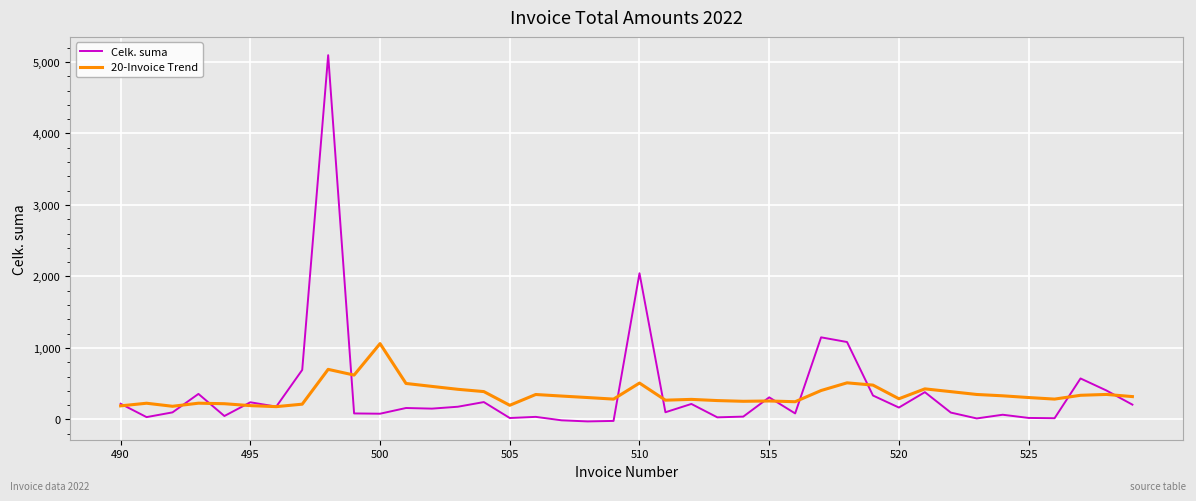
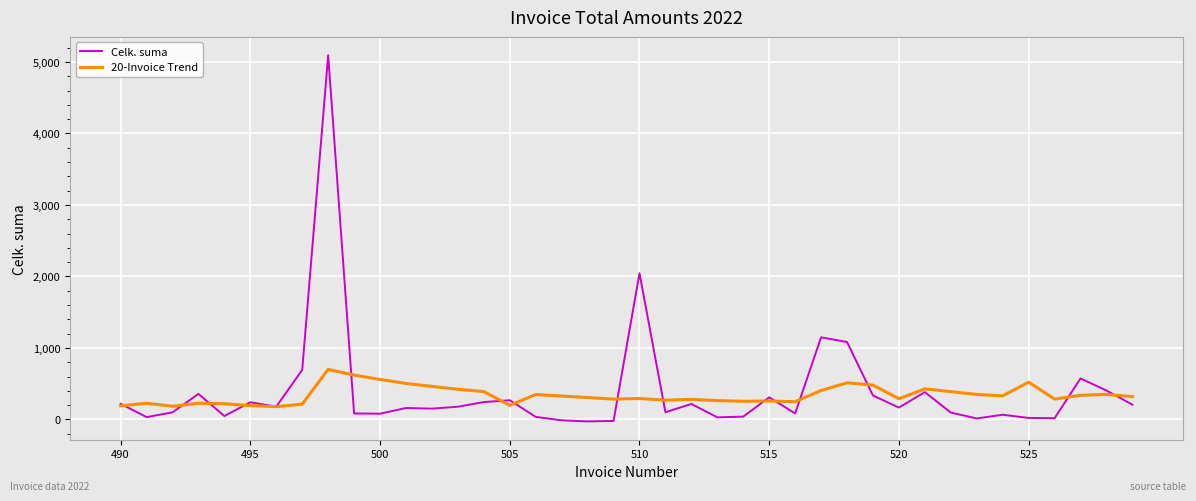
20-Invoice Trend, 500: 1,100 -> 600
Celk. suma, 505: 0 -> 300
20-Invoice Trend, 510: 500 -> 300
20-Invoice Trend, 525: 300 -> 500
